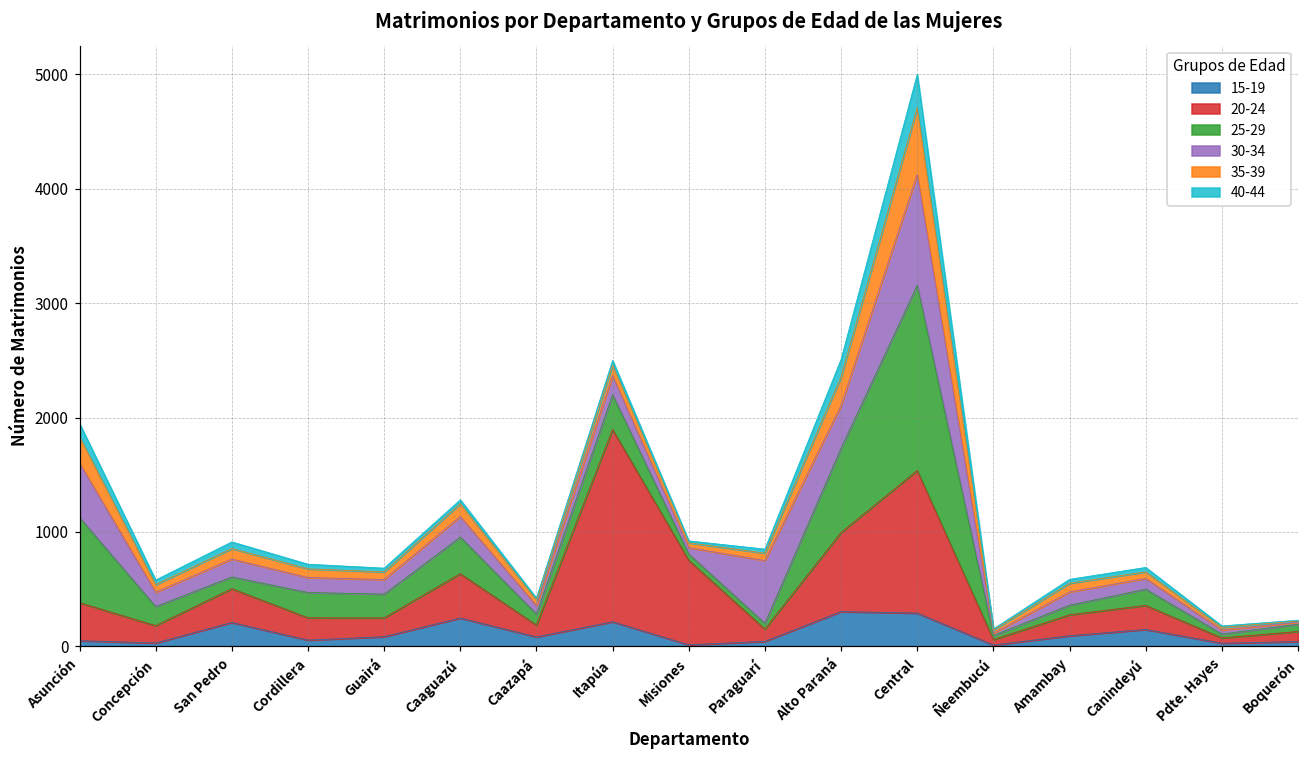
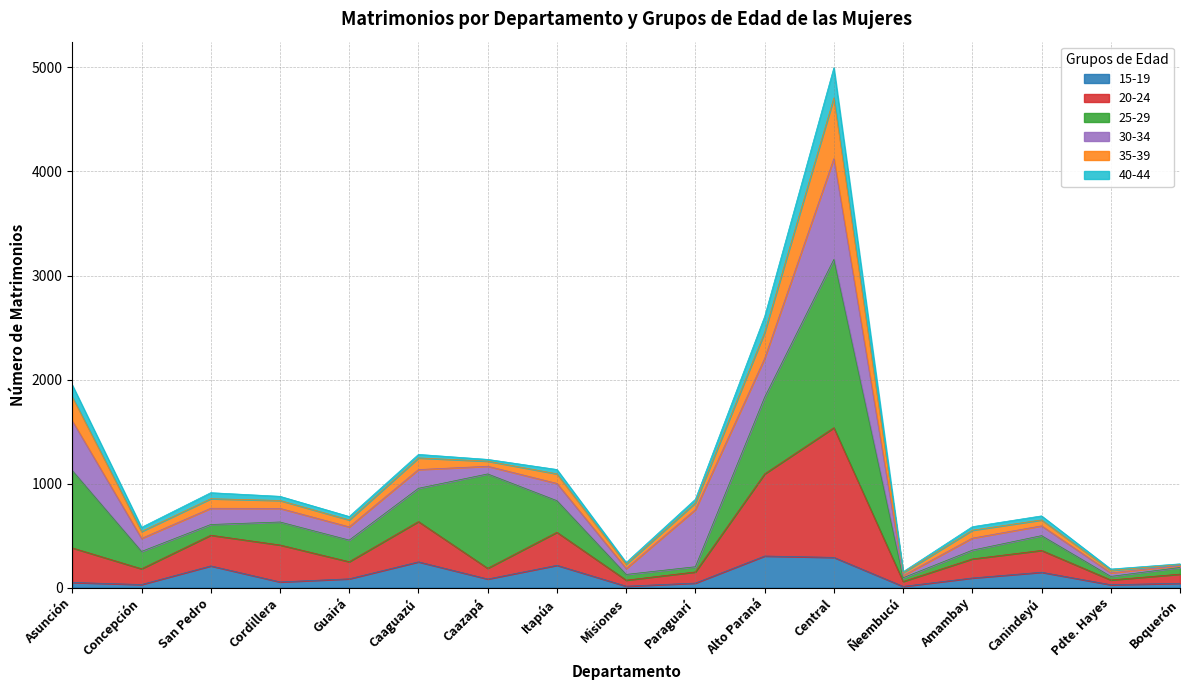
20-24, Cordillera: 200 -> 360
25-29, Caazapá: 100 -> 910
20-24, Itapúa: 1680 -> 320
20-24, Misiones: 740 -> 60
20-24, Alto Paraná: 690 -> 790
